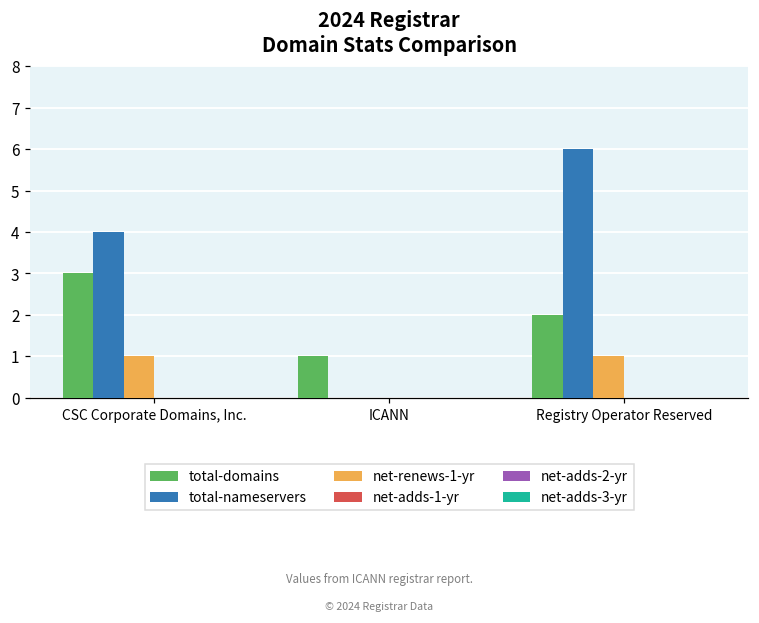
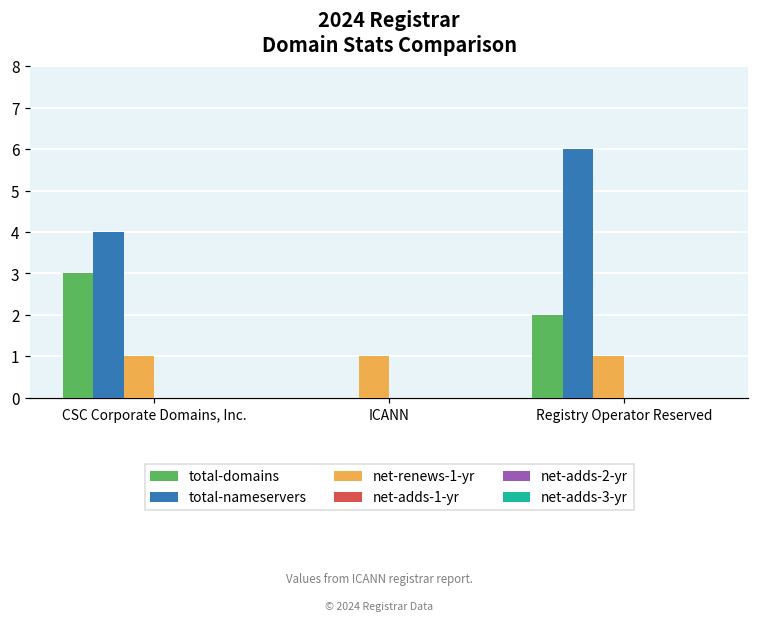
total-domains, ICANN: 1 -> 0
net-renews-1-yr, ICANN: 0 -> 1
